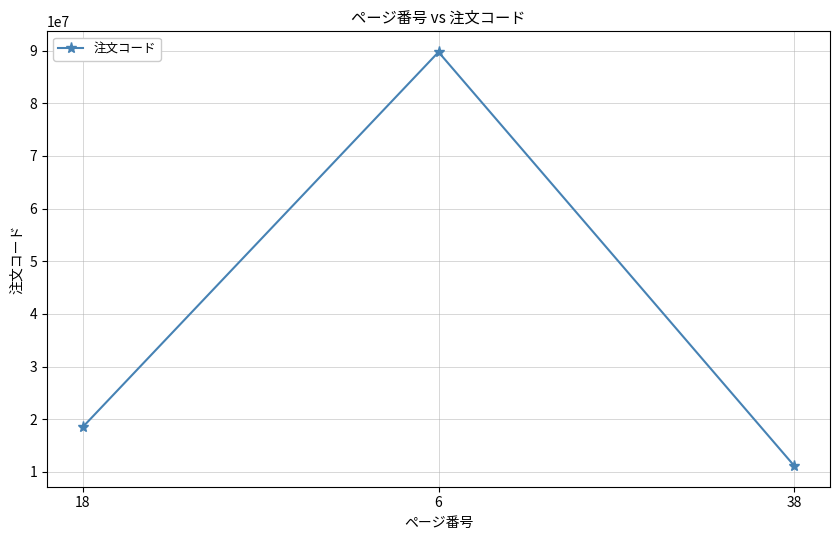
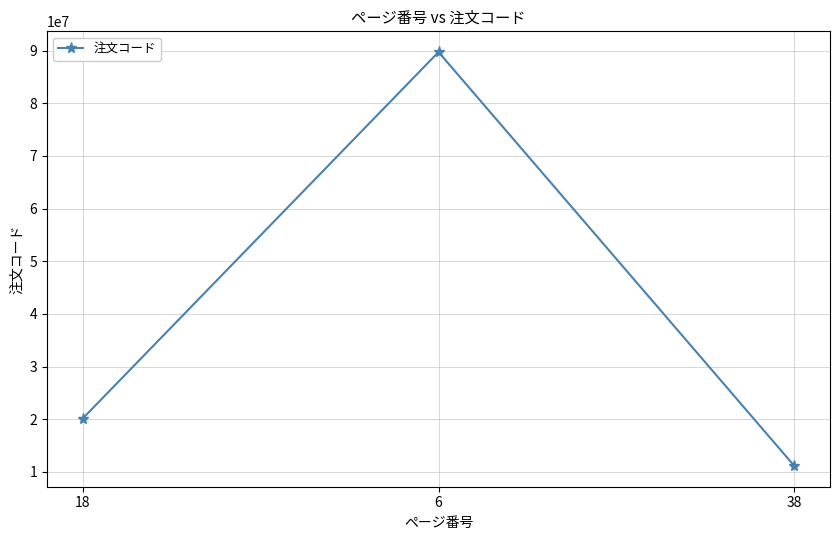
18: 18000000 -> 20000000
